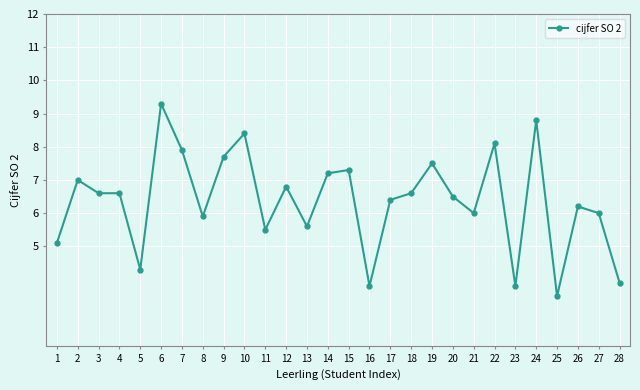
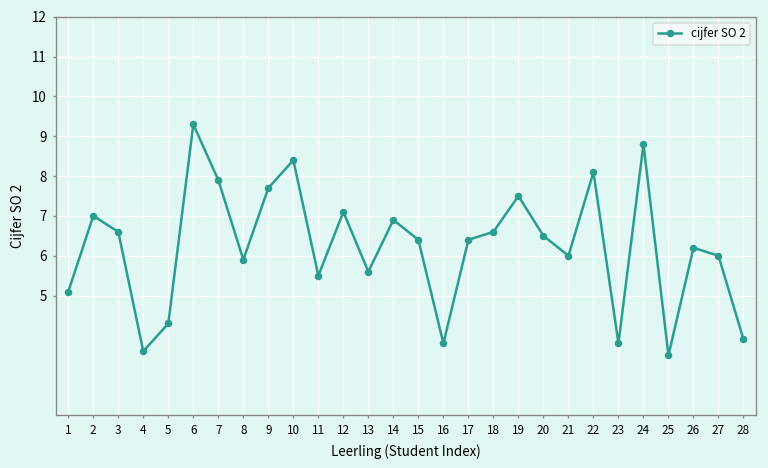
4: 6.6 -> 3.6
12: 6.8 -> 7.1
14: 7.2 -> 6.9
15: 7.3 -> 6.4
